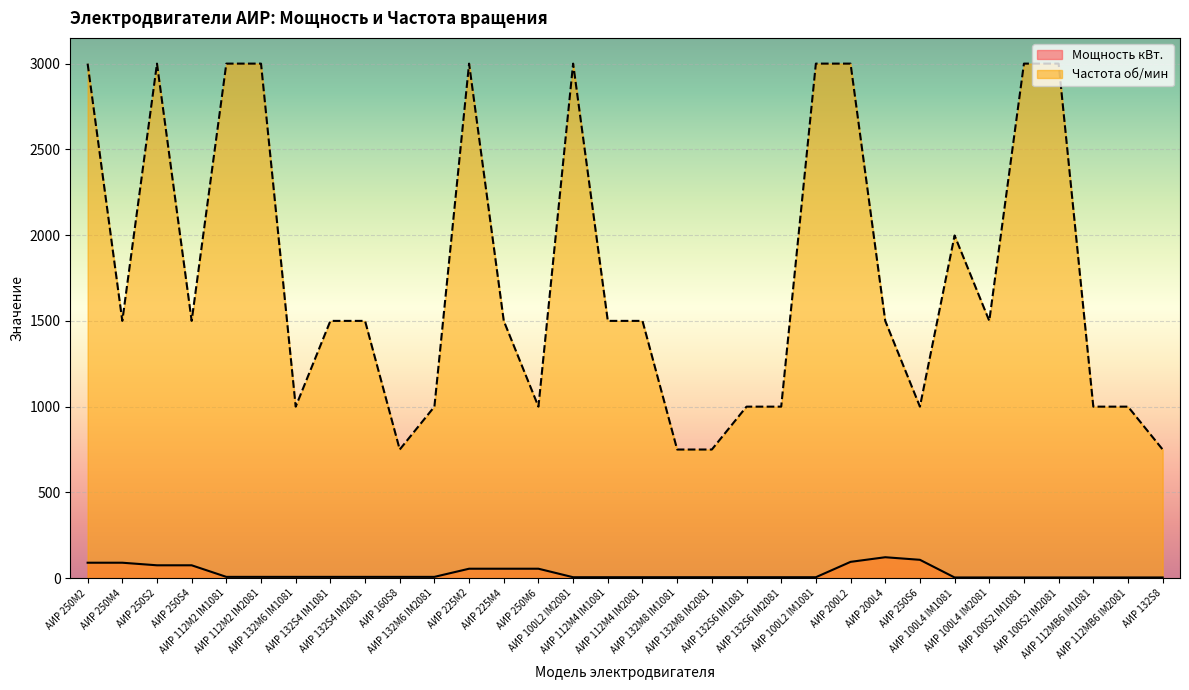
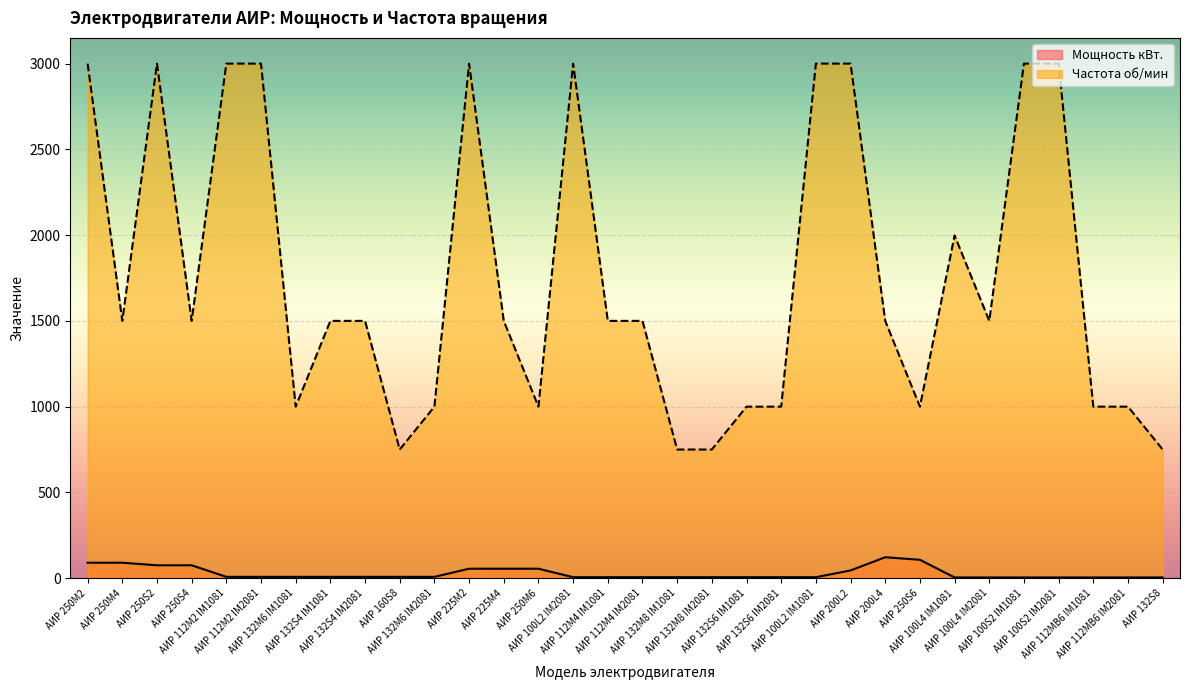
Мощность кВт., АИР 200L2: 100 -> 50
